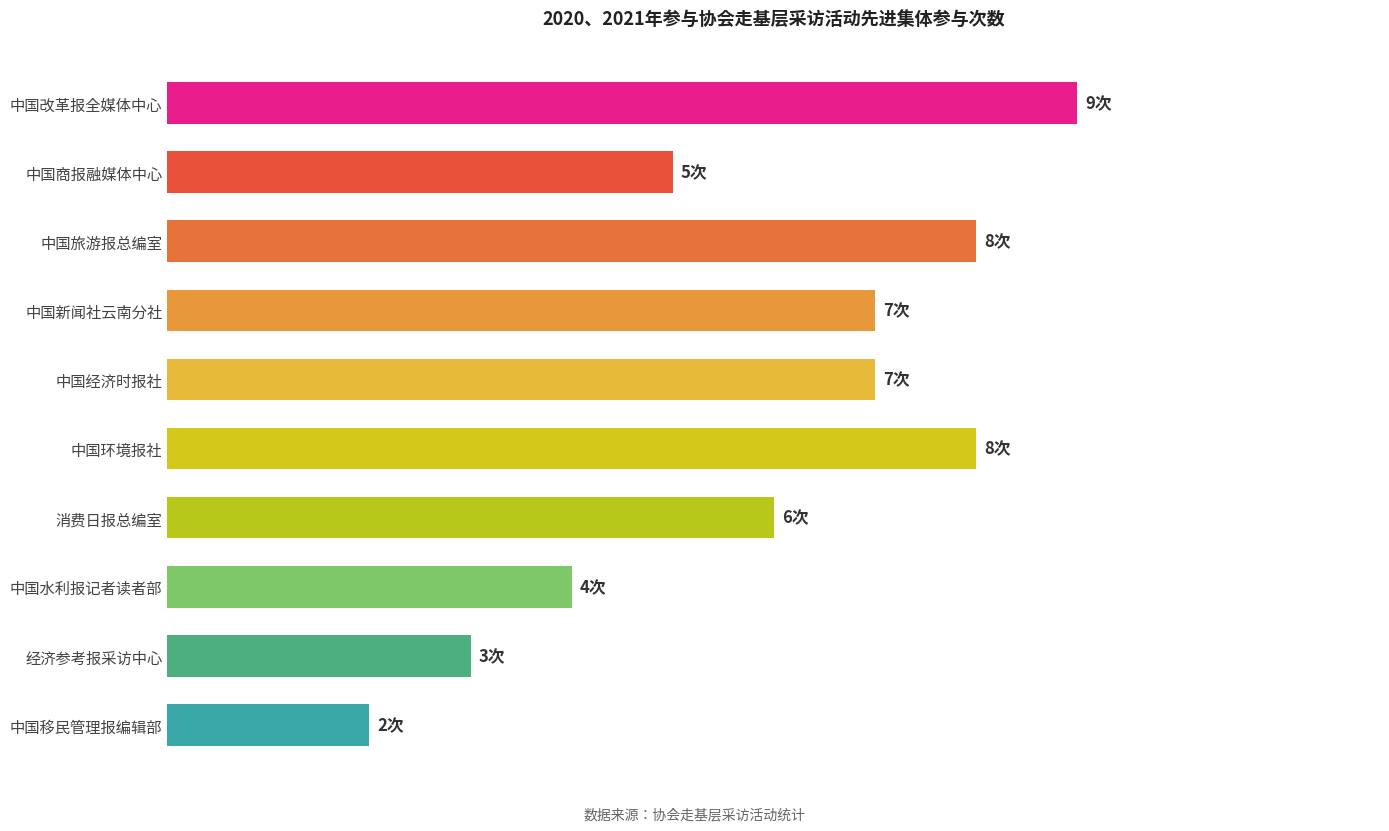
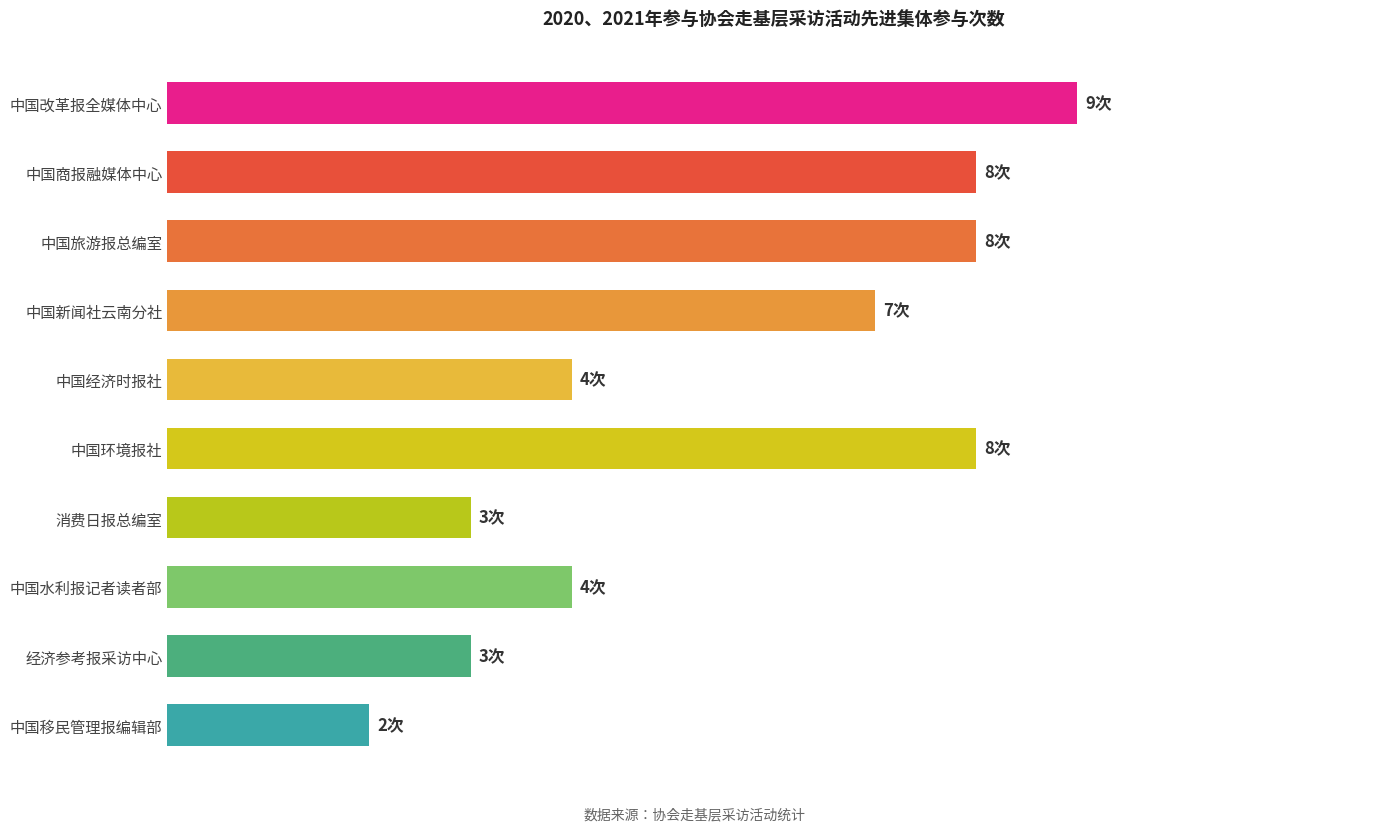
中国商报融媒体中心: 5次 -> 8次
中国经济时报社: 7次 -> 4次
消费日报总编室: 6次 -> 3次
